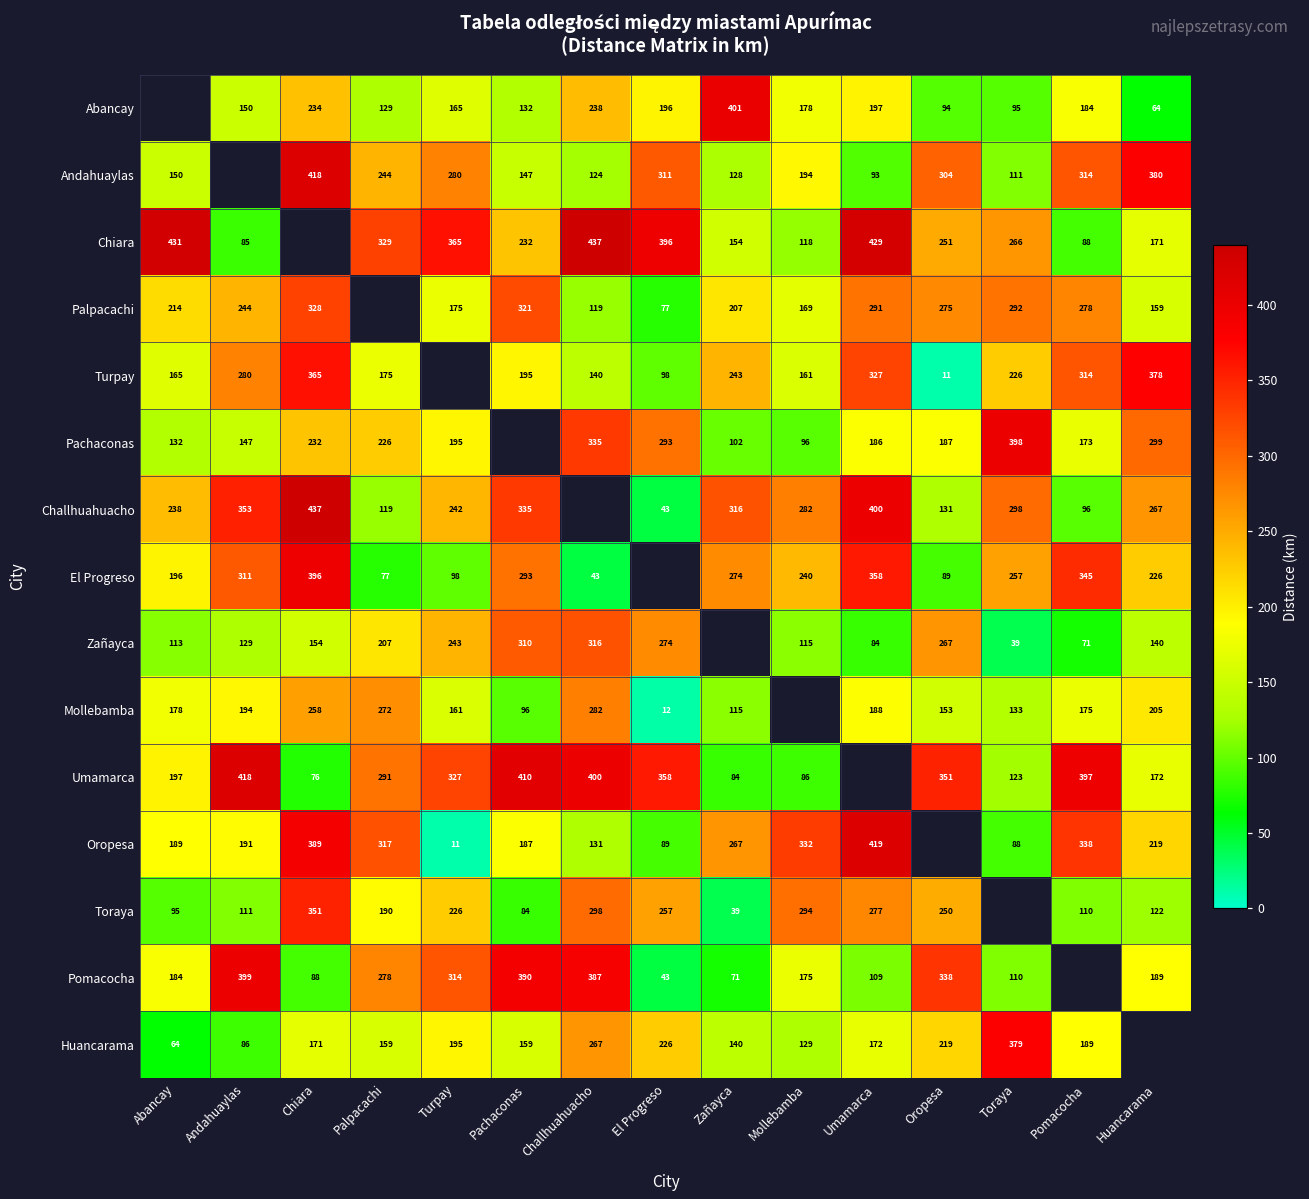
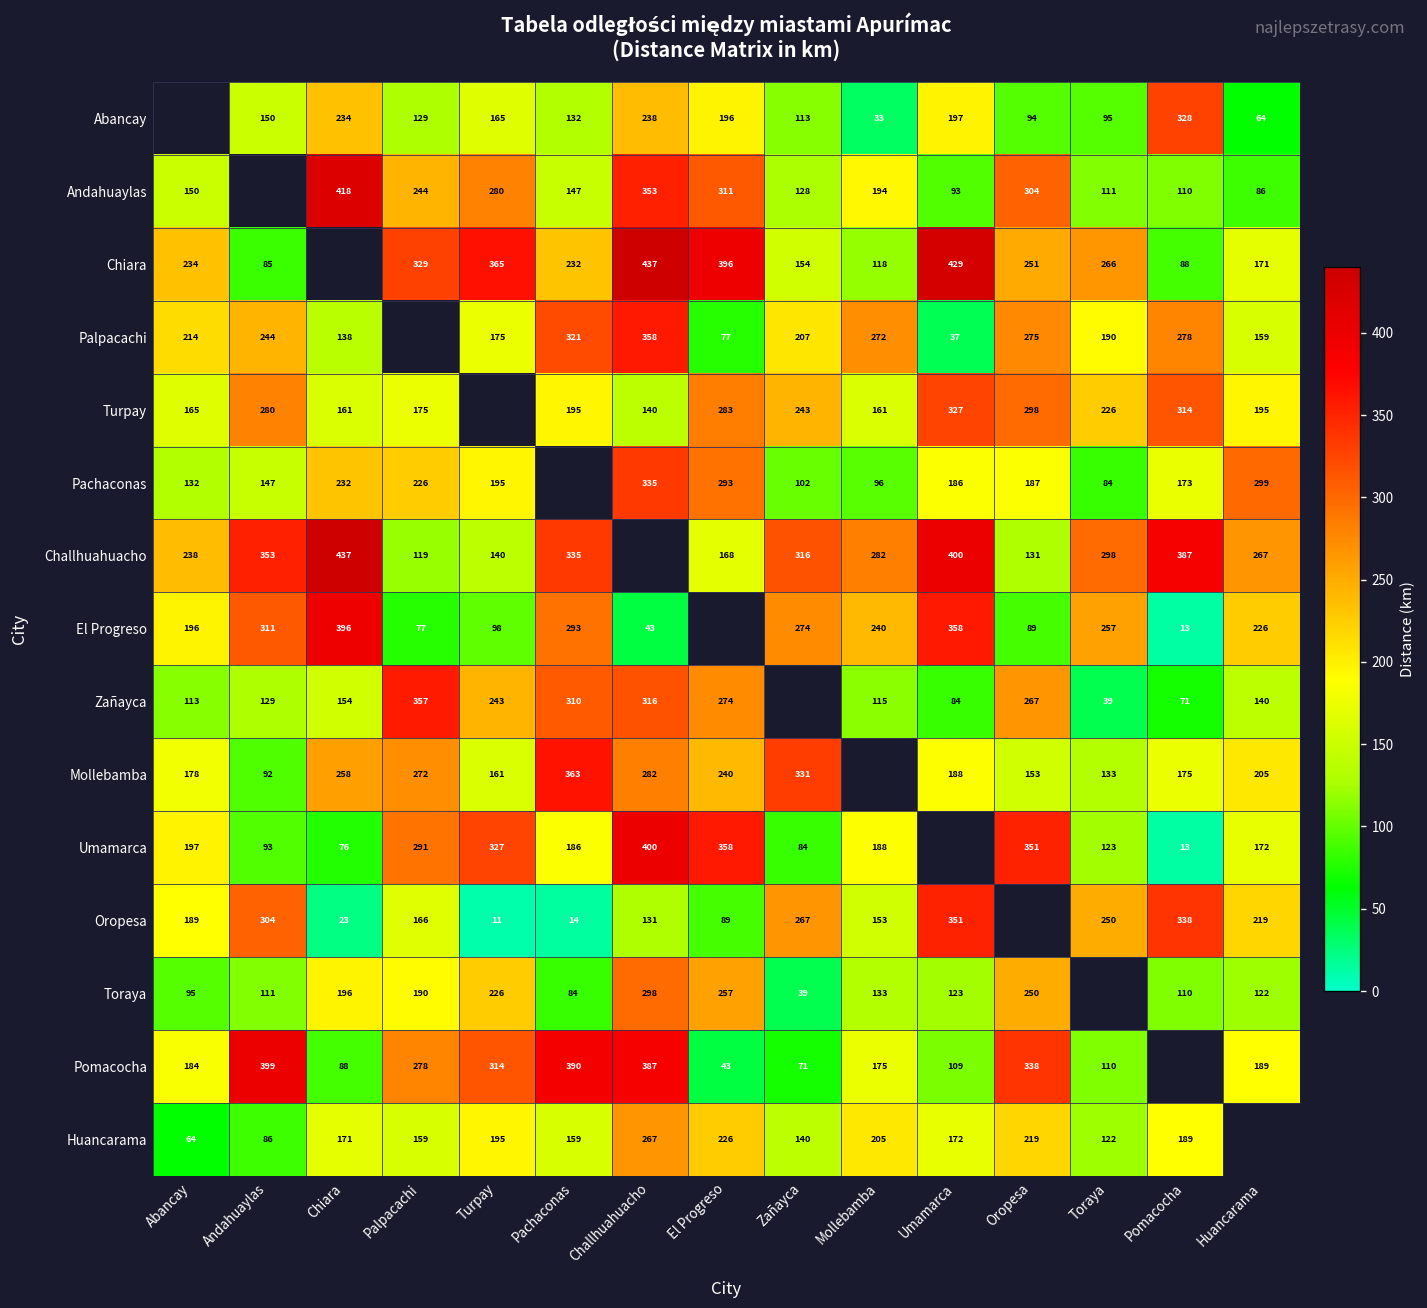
Abancay, Zañayca: 401 -> 113
Abancay, Mollebamba: 178 -> 33
Abancay, Pomacocha: 184 -> 328
Andahuaylas, Challhuahuacho: 124 -> 353
Andahuaylas, Pomacocha: 314 -> 110
Andahuaylas, Huancarama: 380 -> 86
Chiara, Abancay: 431 -> 234
Palpacachi, Chiara: 328 -> 138
Palpacachi, Challhuahuacho: 119 -> 358
Palpacachi, Mollebamba: 169 -> 272
Palpacachi, Umamarca: 291 -> 37
Palpacachi, Toraya: 292 -> 190
Turpay, Chiara: 365 -> 161
Turpay, El Progreso: 98 -> 283
Turpay, Oropesa: 11 -> 298
Turpay, Huancarama: 378 -> 195
Pachaconas, Toraya: 398 -> 84
Challhuahuacho, Turpay: 242 -> 140
Challhuahuacho, El Progreso: 43 -> 168
Challhuahuacho, Pomacocha: 96 -> 387
El Progreso, Pomacocha: 345 -> 13
Zañayca, Palpacachi: 207 -> 357
Mollebamba, Andahuaylas: 194 -> 92
Mollebamba, Pachaconas: 96 -> 363
Mollebamba, El Progreso: 12 -> 240
Mollebamba, Zañayca: 115 -> 331
Umamarca, Andahuaylas: 418 -> 93
Umamarca, Pachaconas: 410 -> 186
Umamarca, Mollebamba: 86 -> 188
Umamarca, Pomacocha: 397 -> 13
Oropesa, Andahuaylas: 191 -> 304
Oropesa, Chiara: 389 -> 23
Oropesa, Palpacachi: 317 -> 166
Oropesa, Pachaconas: 187 -> 14
Oropesa, Mollebamba: 332 -> 153
Oropesa, Umamarca: 419 -> 351
Oropesa, Toraya: 88 -> 250
Toraya, Chiara: 351 -> 196
Toraya, Mollebamba: 294 -> 133
Toraya, Umamarca: 277 -> 123
Huancarama, Mollebamba: 129 -> 205
Huancarama, Toraya: 379 -> 122
